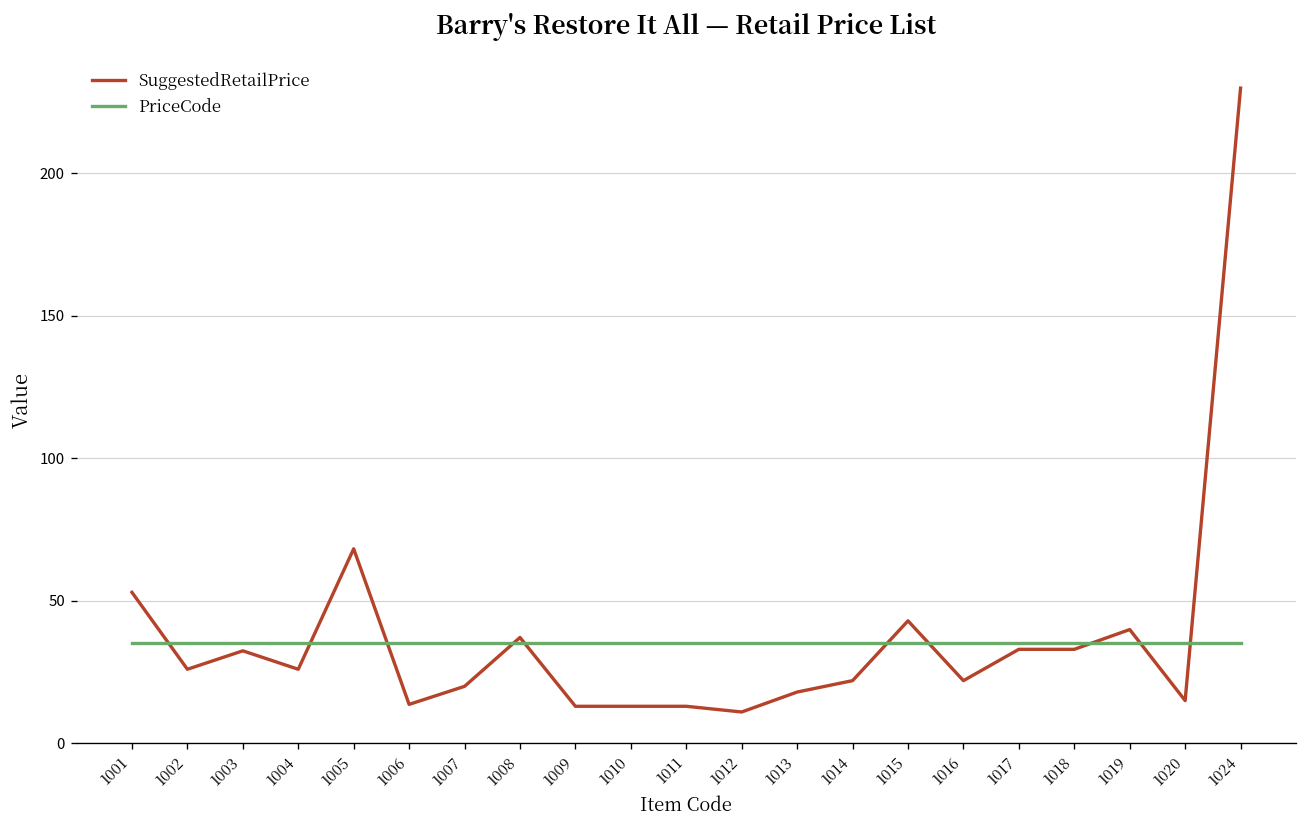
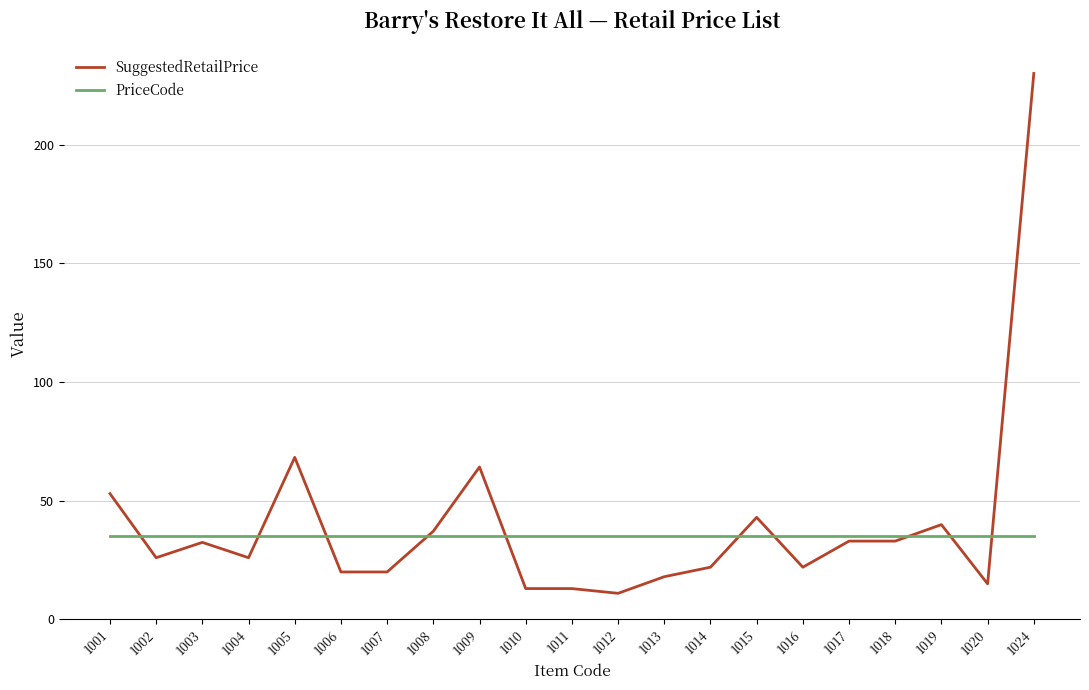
SuggestedRetailPrice, 1006: 14 -> 20
SuggestedRetailPrice, 1009: 13 -> 64
